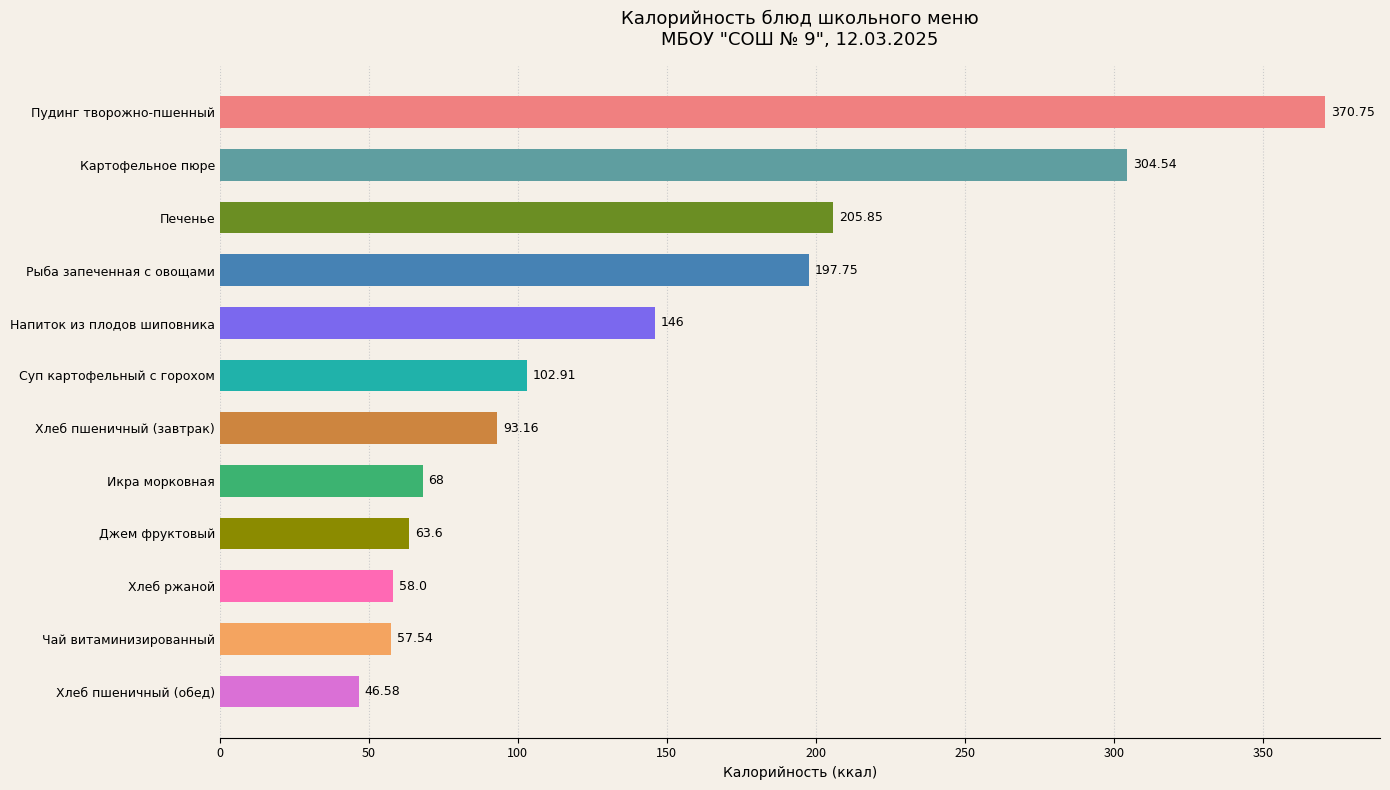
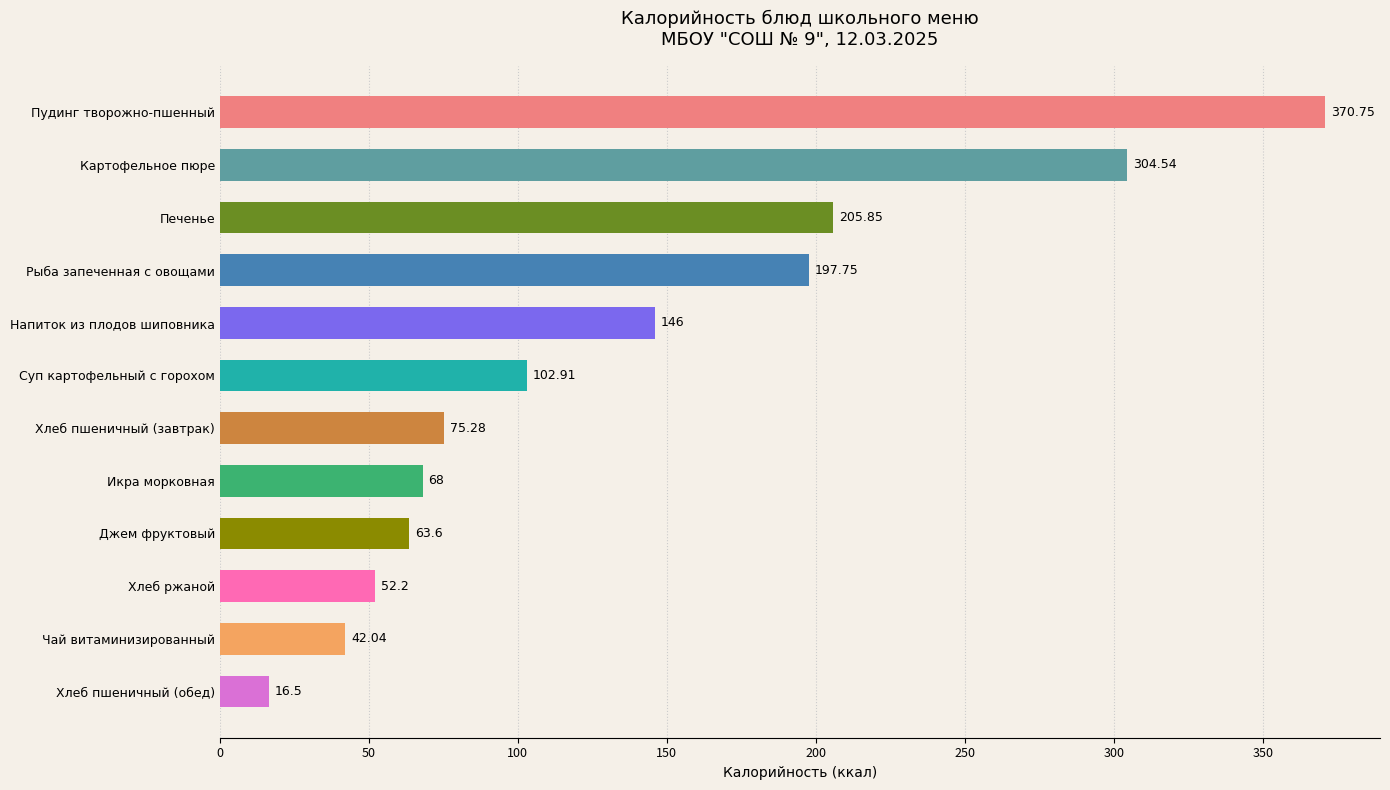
Хлеб пшеничный (завтрак): 93.16 -> 75.28
Хлеб ржаной: 58.0 -> 52.2
Чай витаминизированный: 57.54 -> 42.04
Хлеб пшеничный (обед): 46.58 -> 16.5
